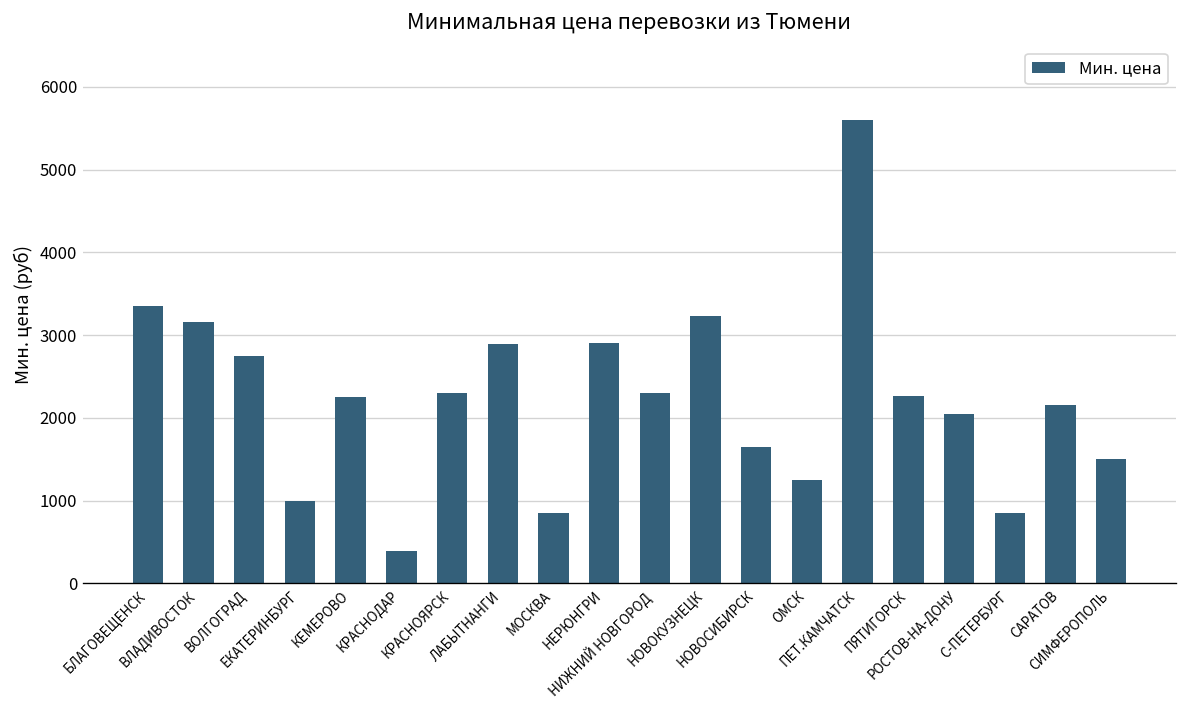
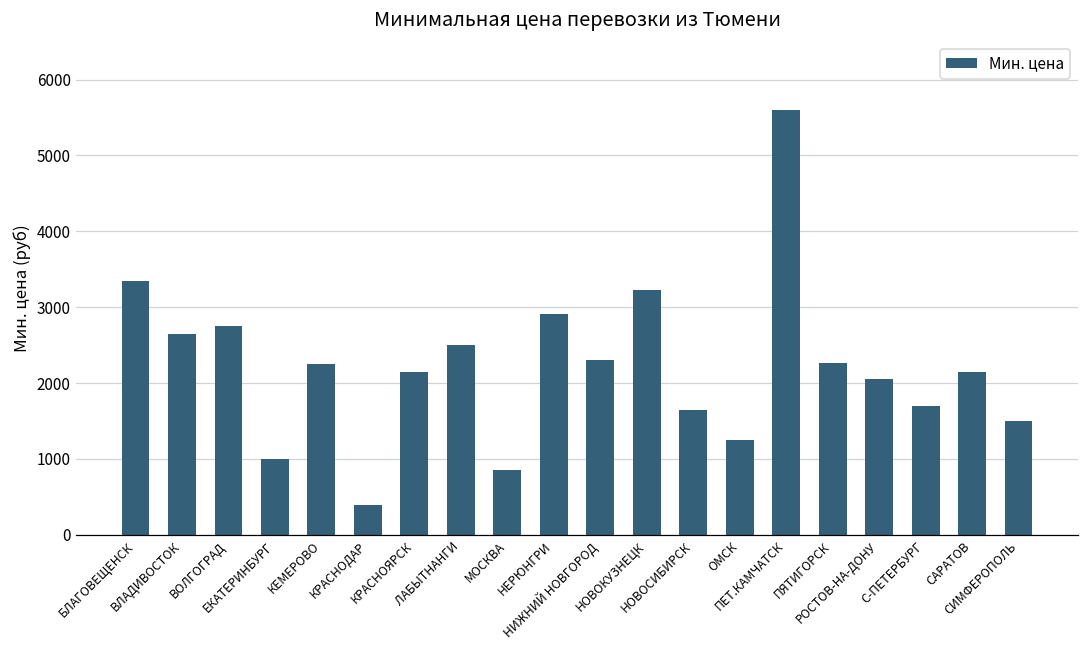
ВЛАДИВОСТОК: 3200 -> 2700
КРАСНОЯРСК: 2300 -> 2200
ЛАБЫТНАНГИ: 2900 -> 2500
С-ПЕТЕРБУРГ: 900 -> 1700
